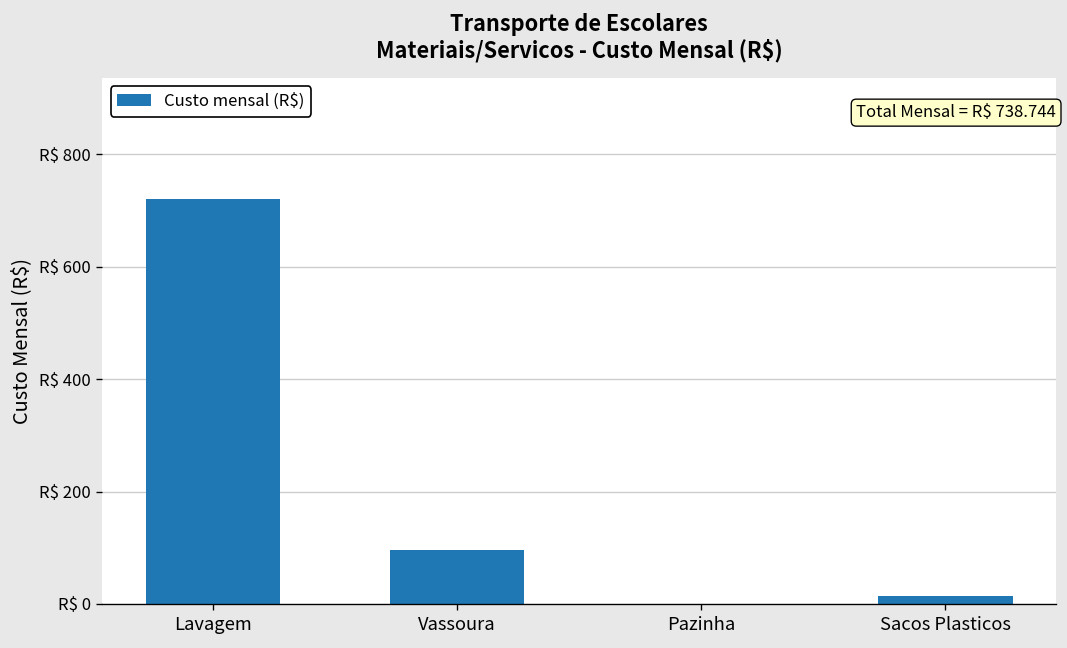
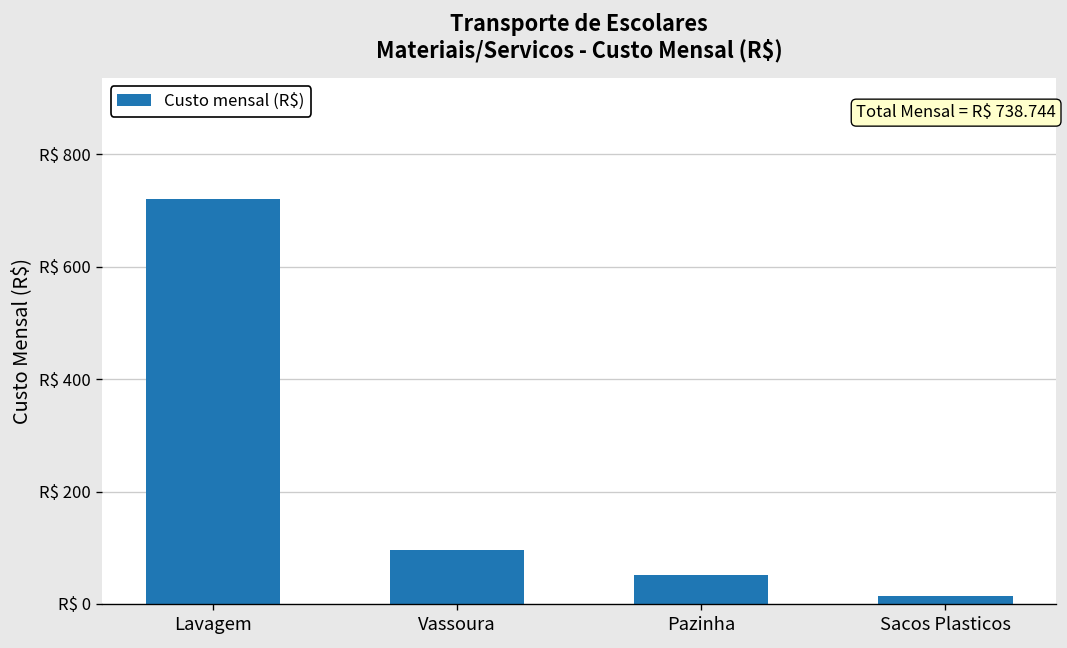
Pazinha: R$ 0 -> R$ 50
